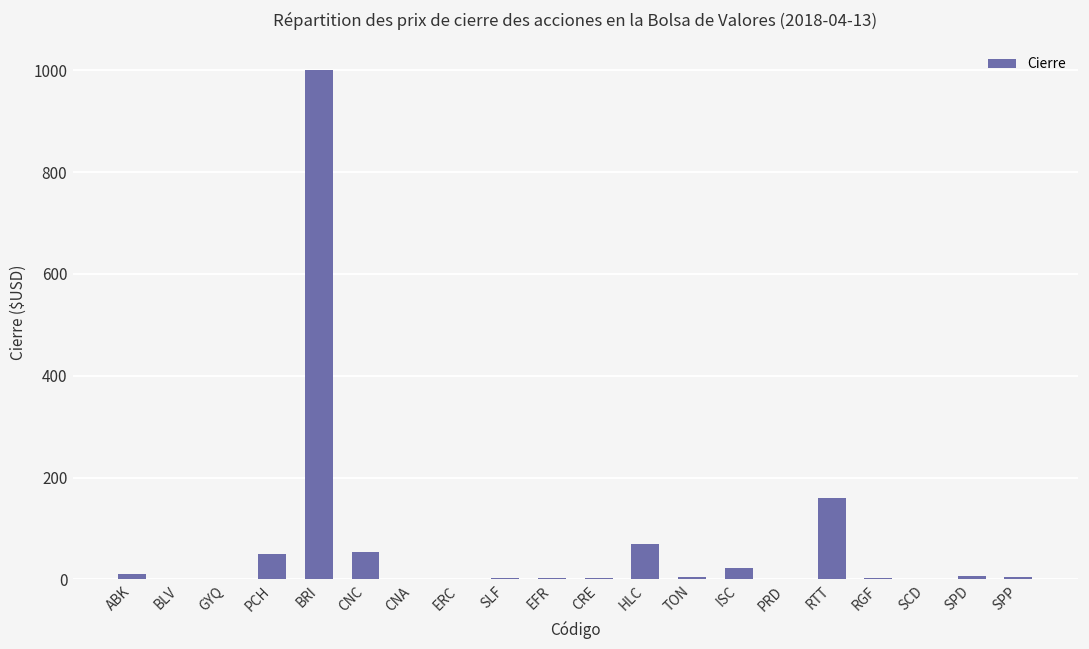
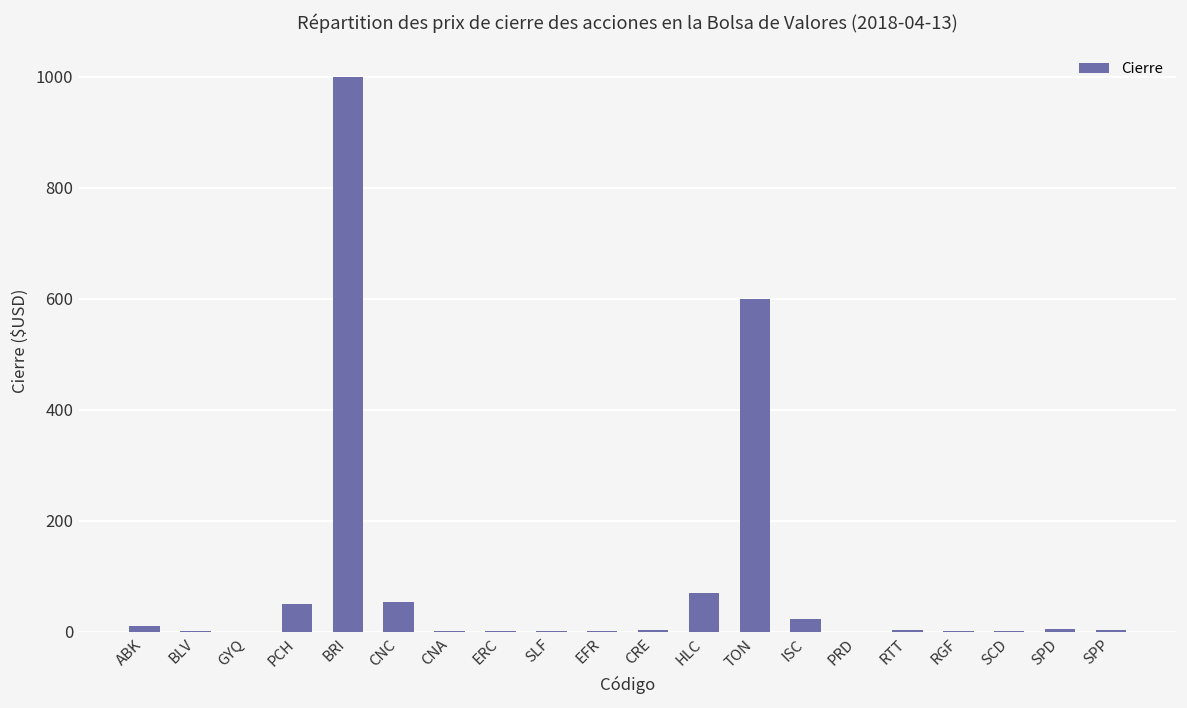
TON: 0 -> 600
RTT: 160 -> 0
